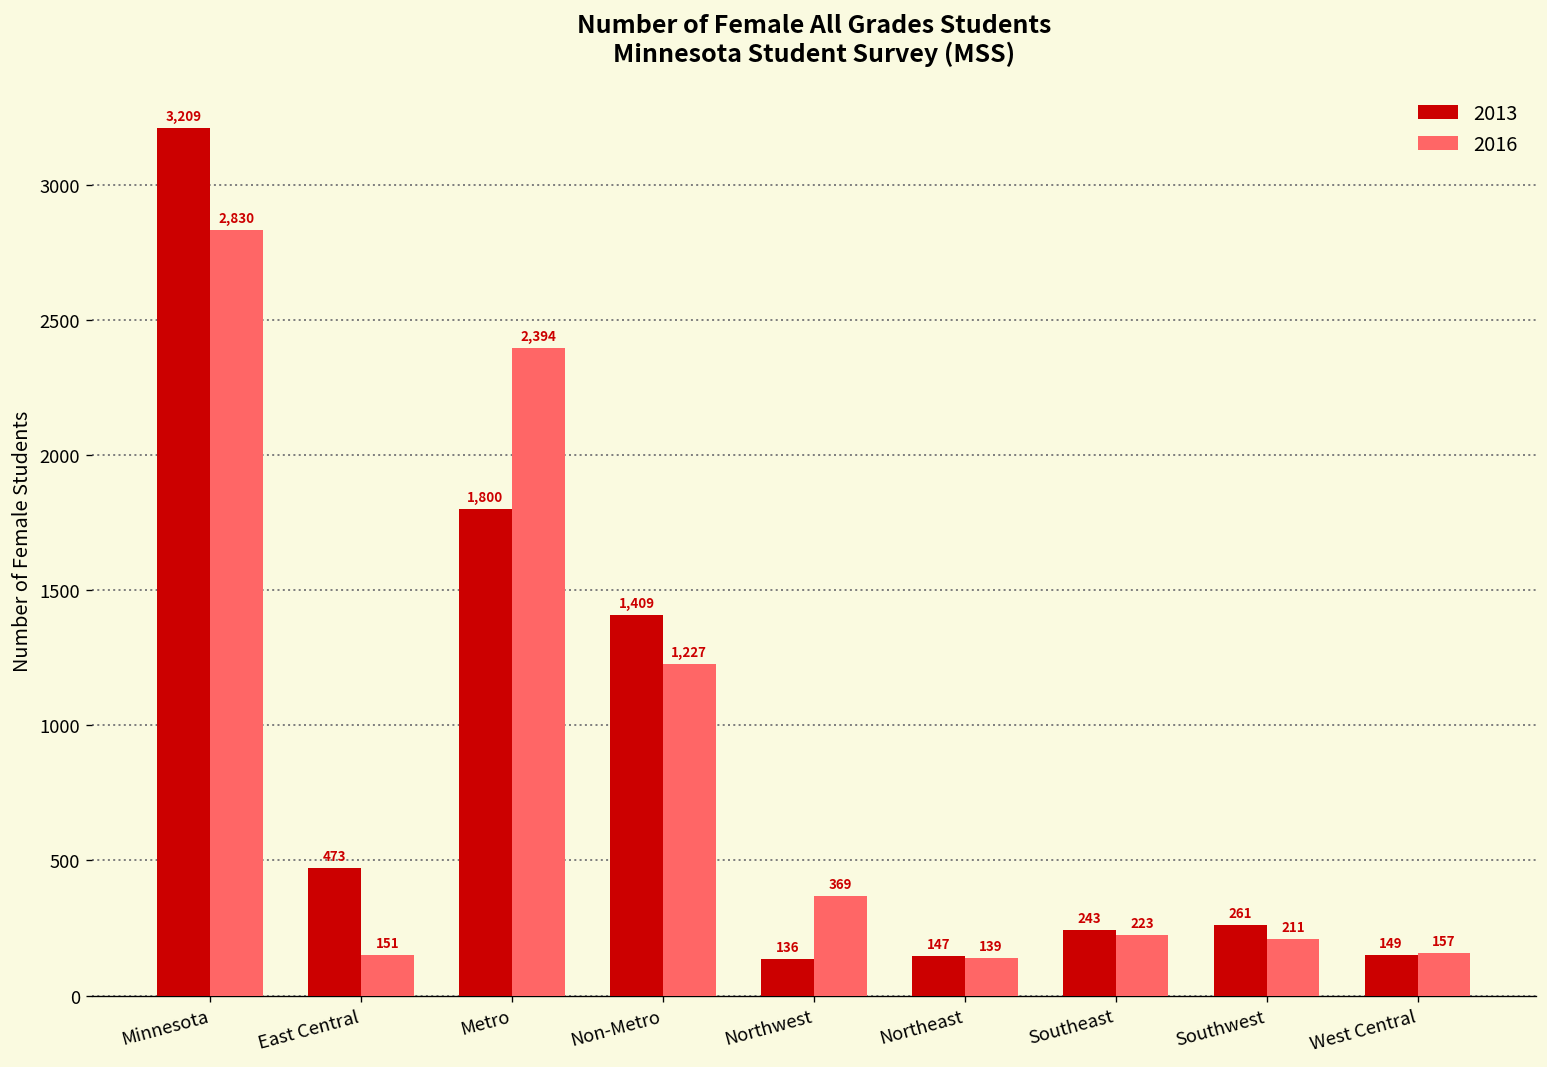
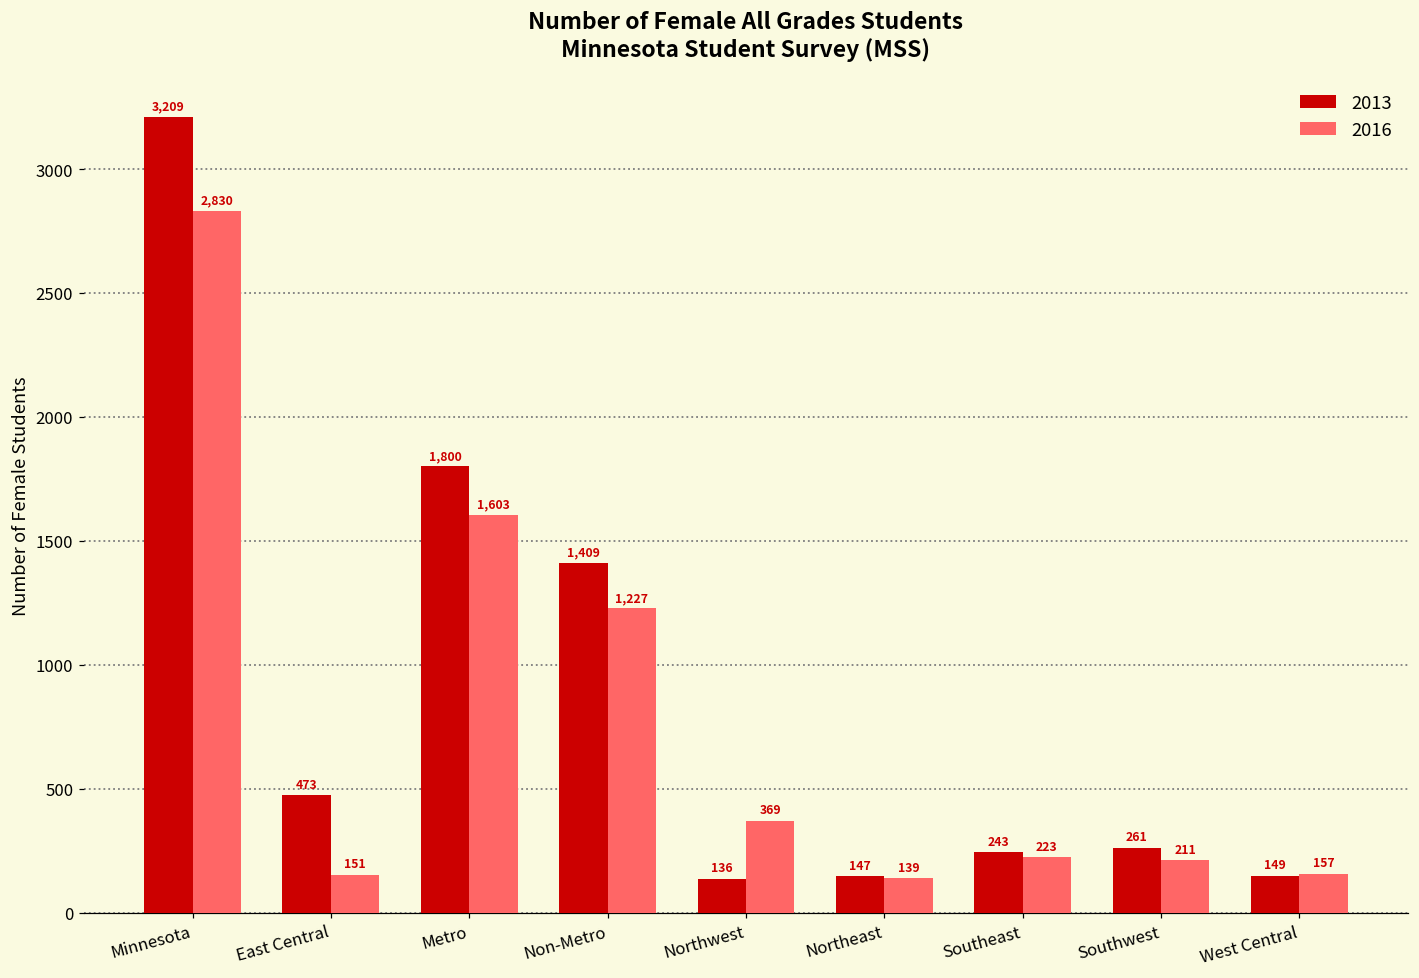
2016, Metro: 2,394 -> 1,603
